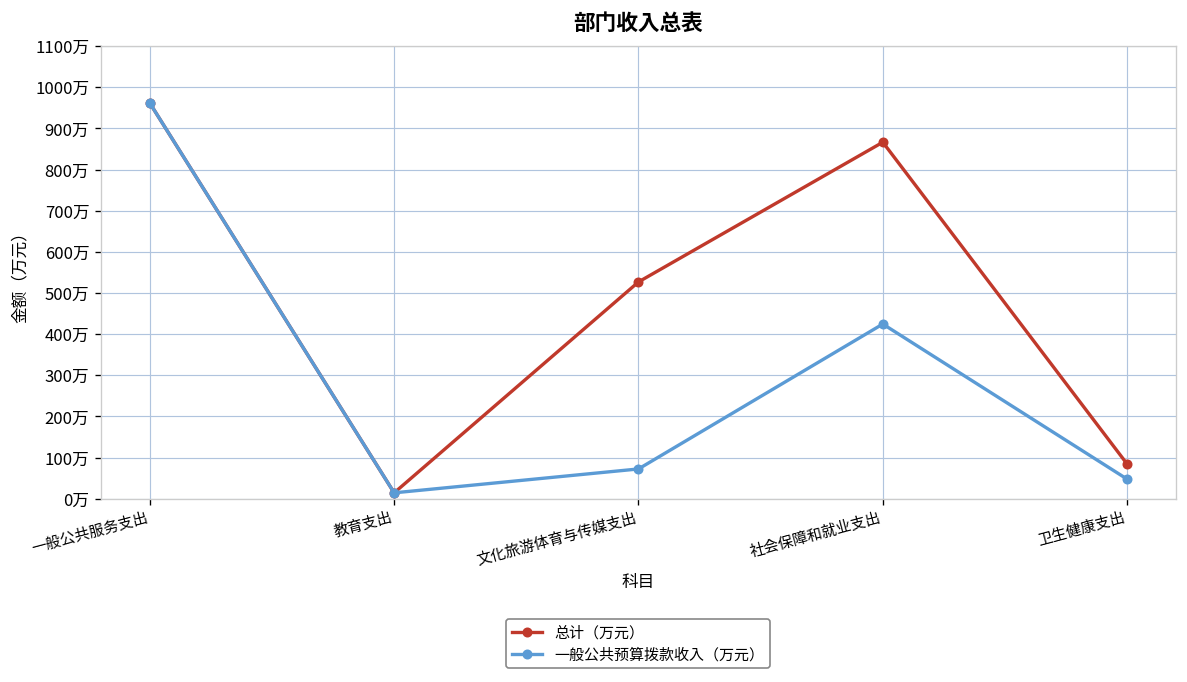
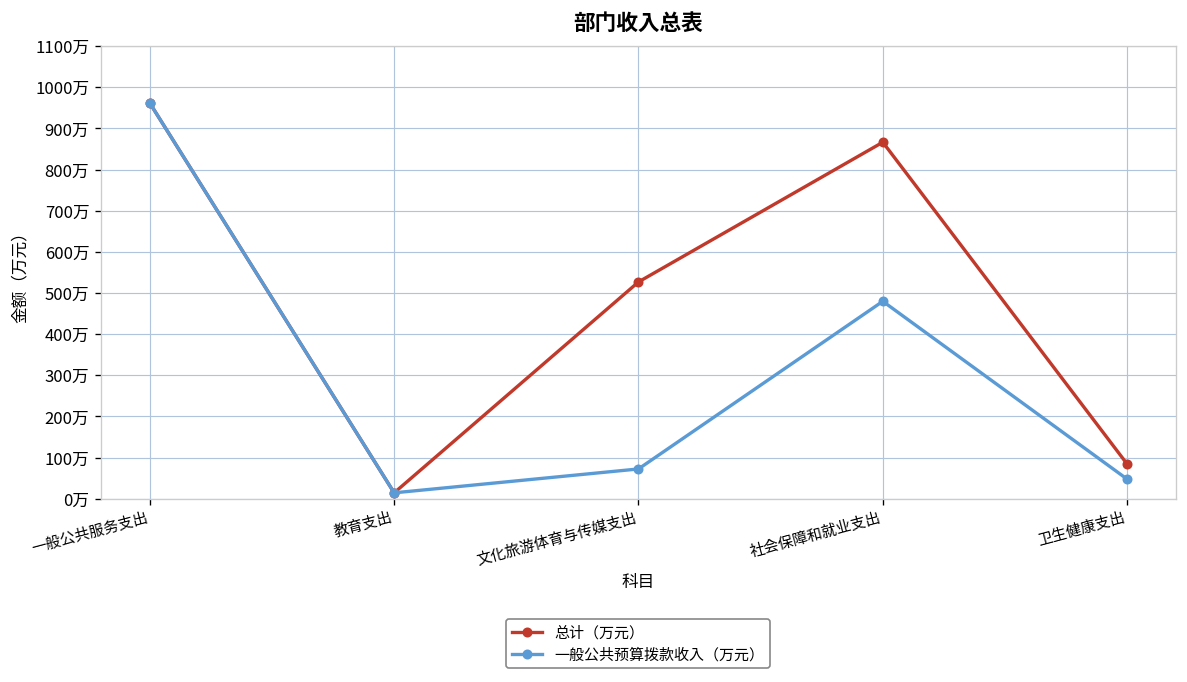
一般公共预算拨款收入（万元）, 社会保障和就业支出: 420万 -> 480万
